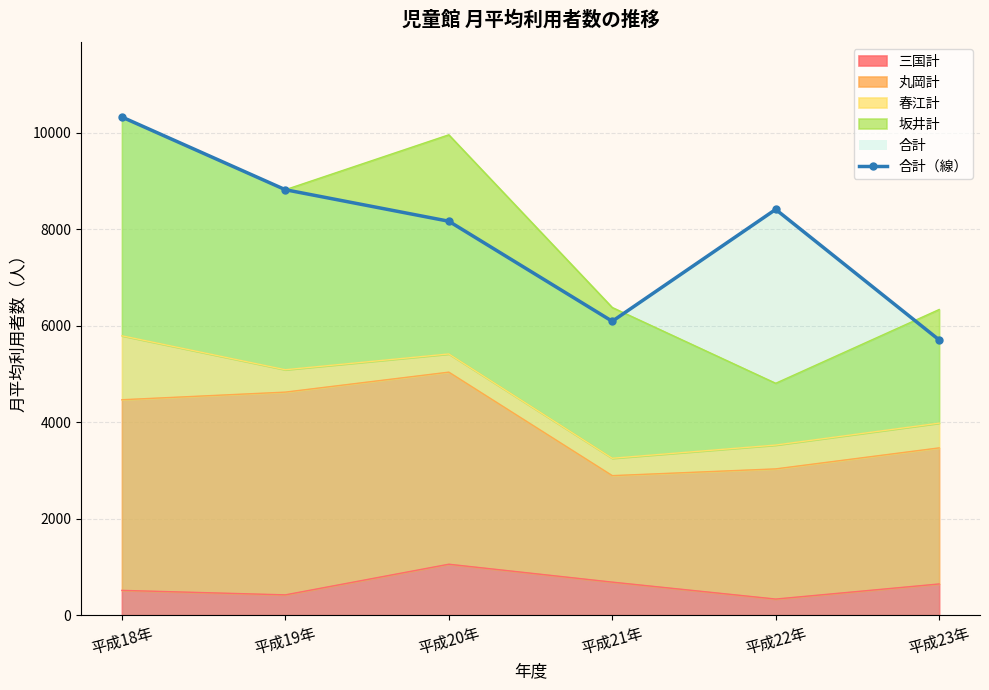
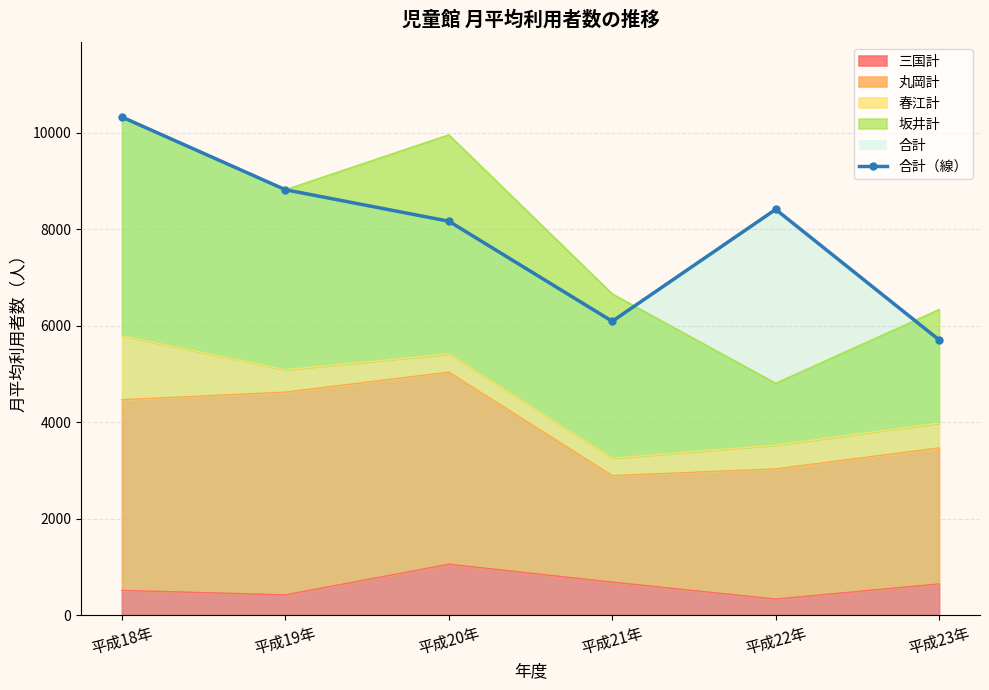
坂井計, 平成21年: 3100 -> 3400
